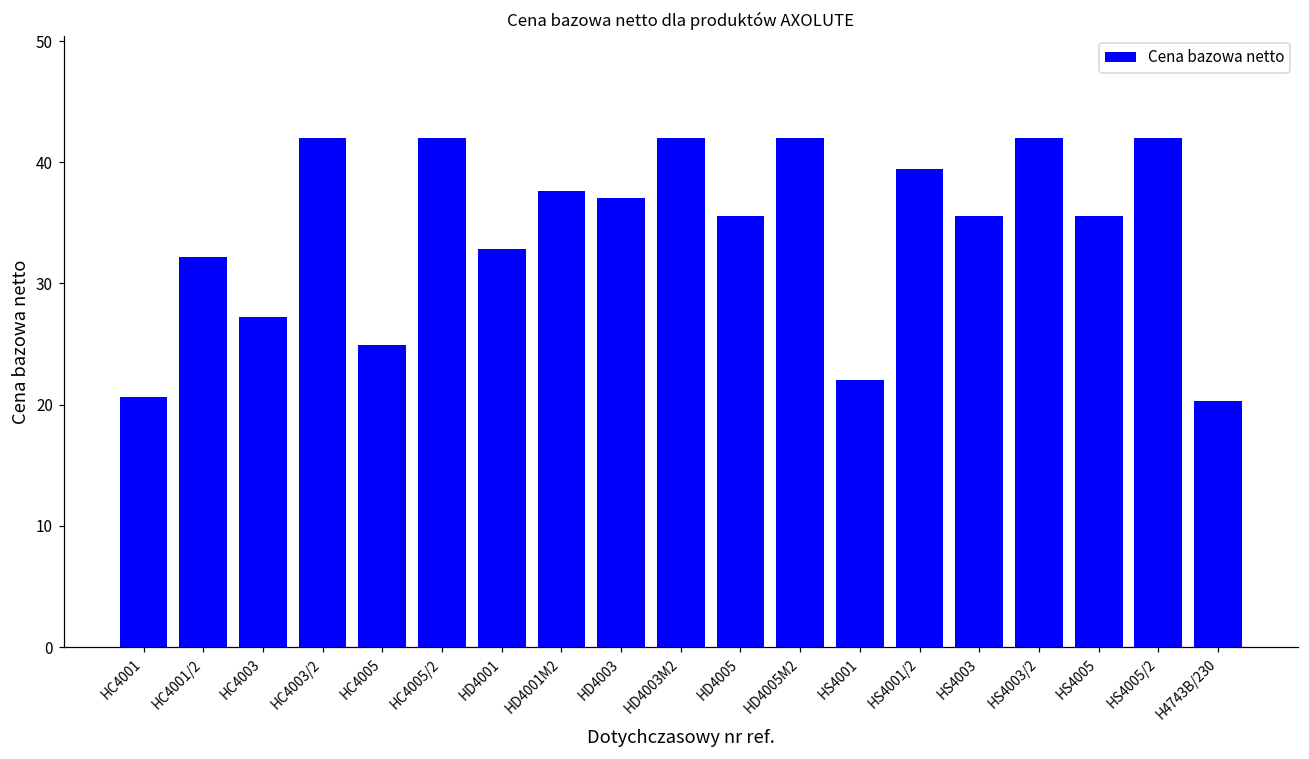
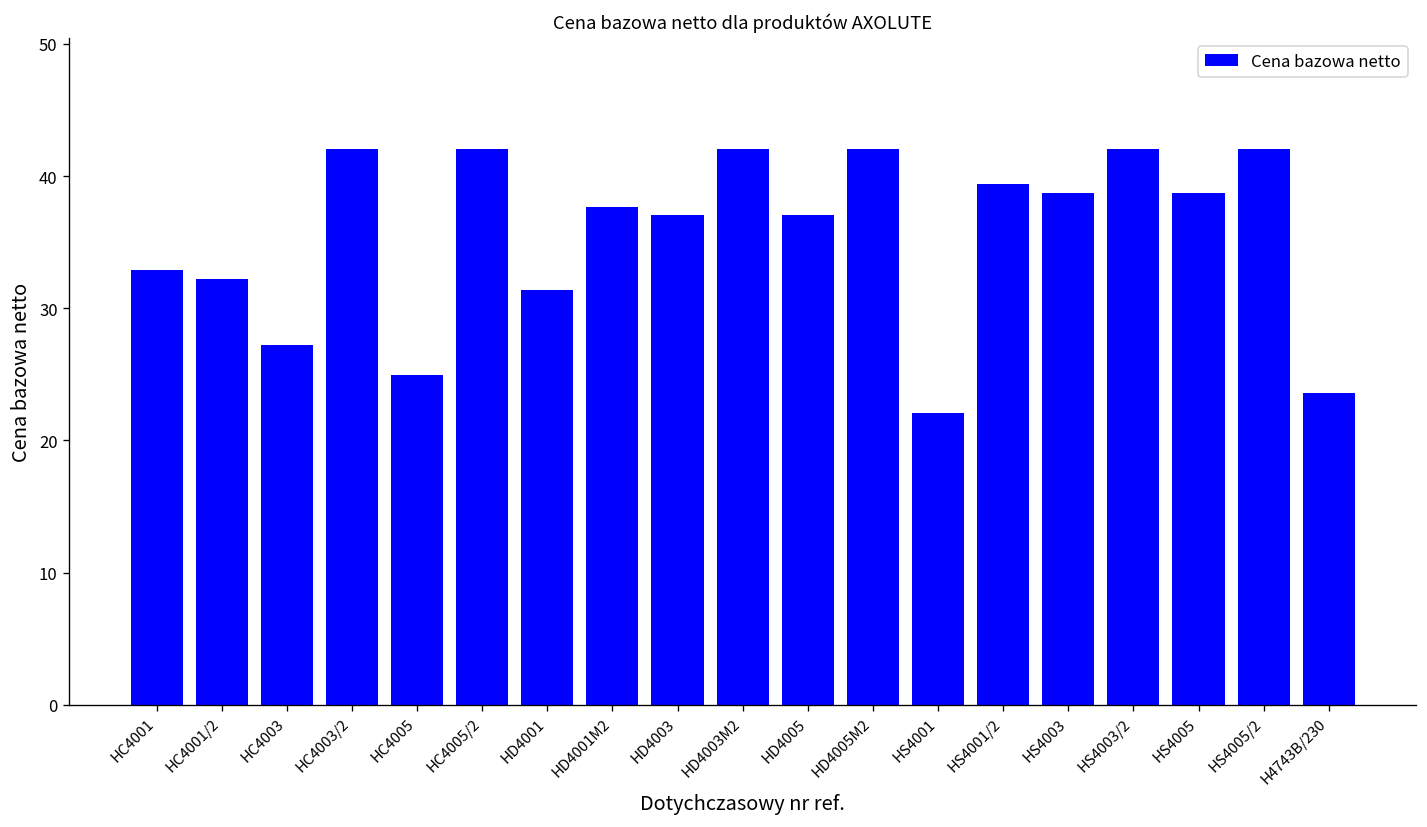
HC4001: 20.6 -> 32.9
HD4001: 32.9 -> 31.4
HD4005: 35.6 -> 37.0
HS4003: 35.6 -> 38.7
HS4005: 35.6 -> 38.7
H4743B/230: 20.3 -> 23.6
